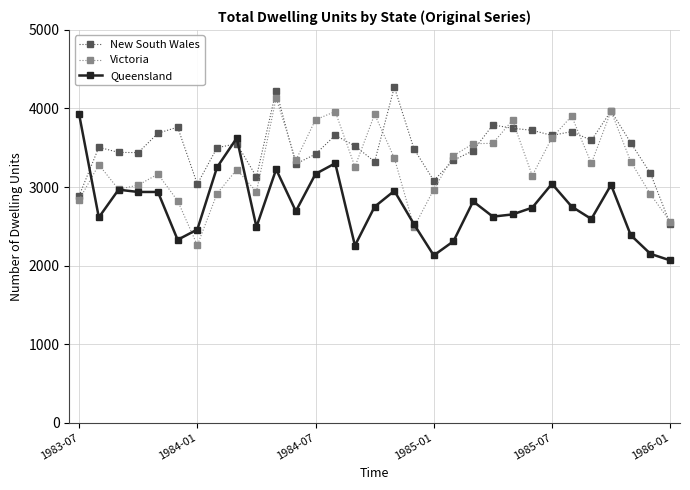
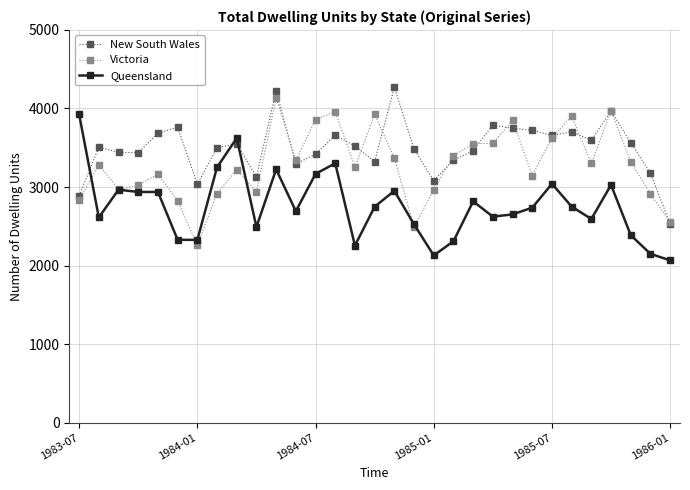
Queensland, 1984-01: 2500 -> 2300
